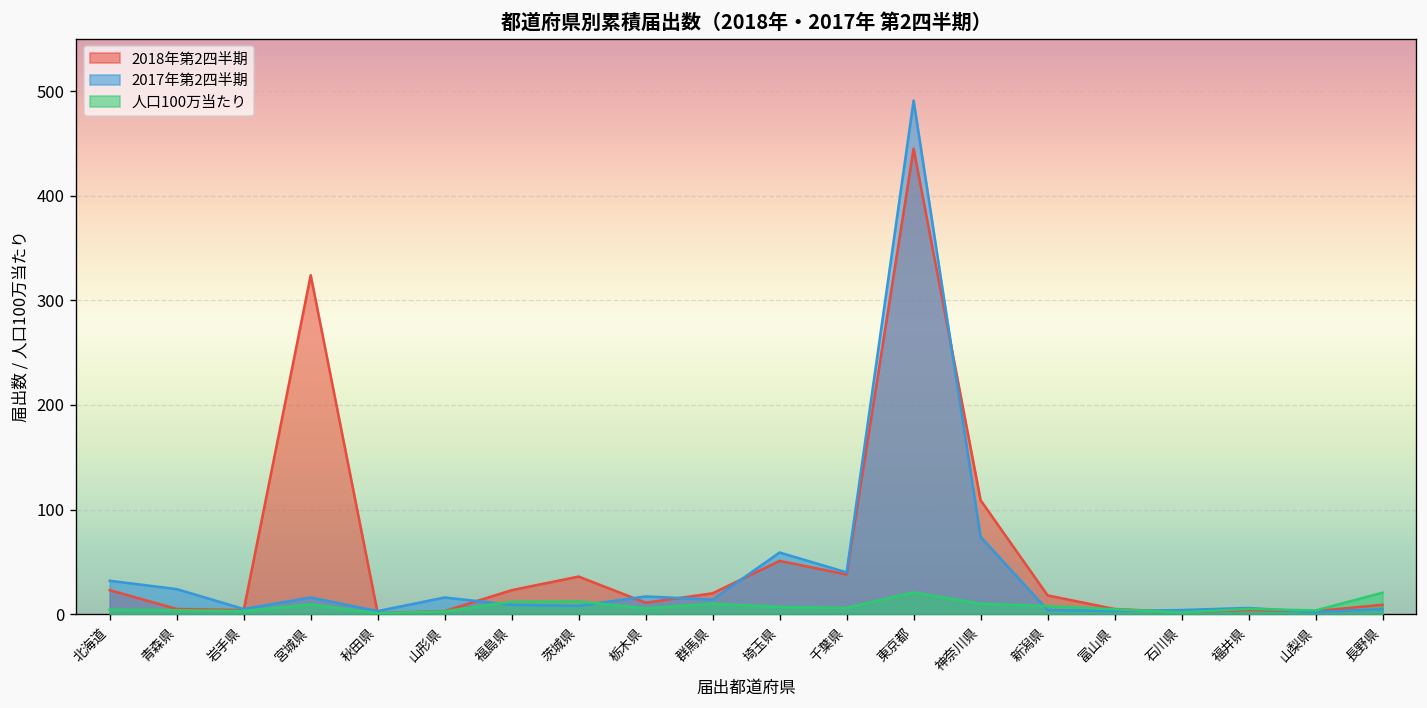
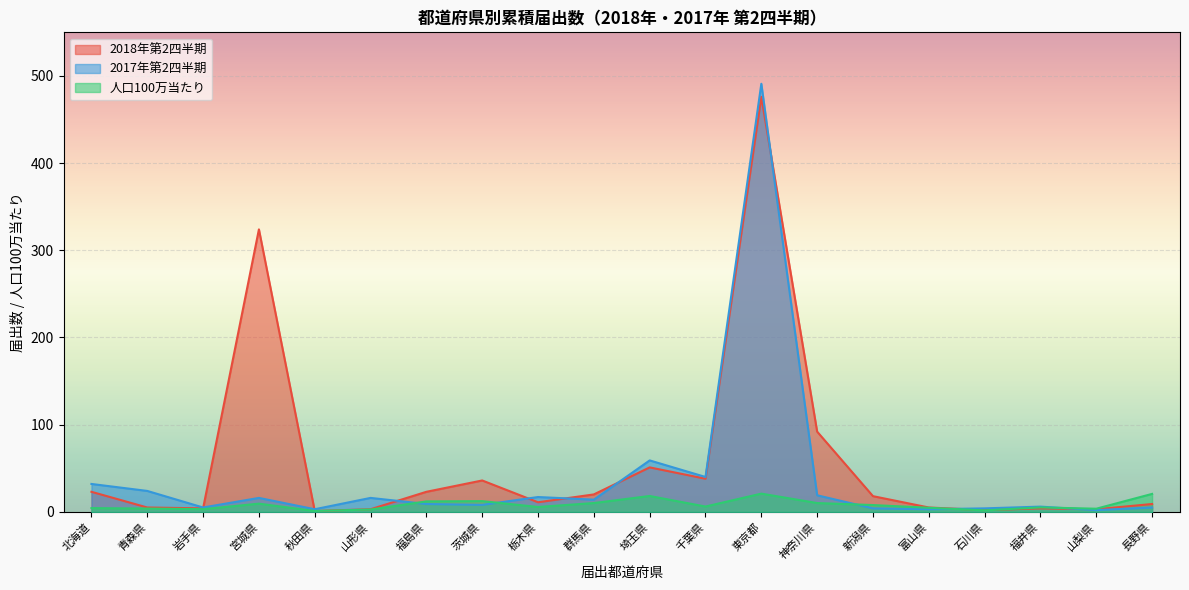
人口100万当たり, 埼玉県: 10 -> 20
2018年第2四半期, 東京都: 450 -> 480
2018年第2四半期, 神奈川県: 110 -> 90
2017年第2四半期, 神奈川県: 70 -> 20
